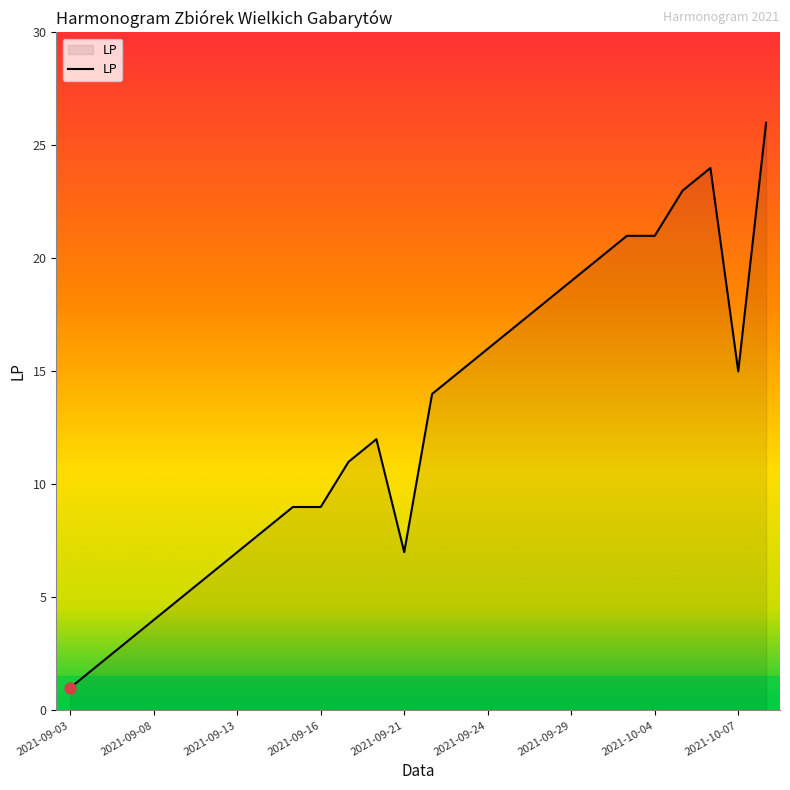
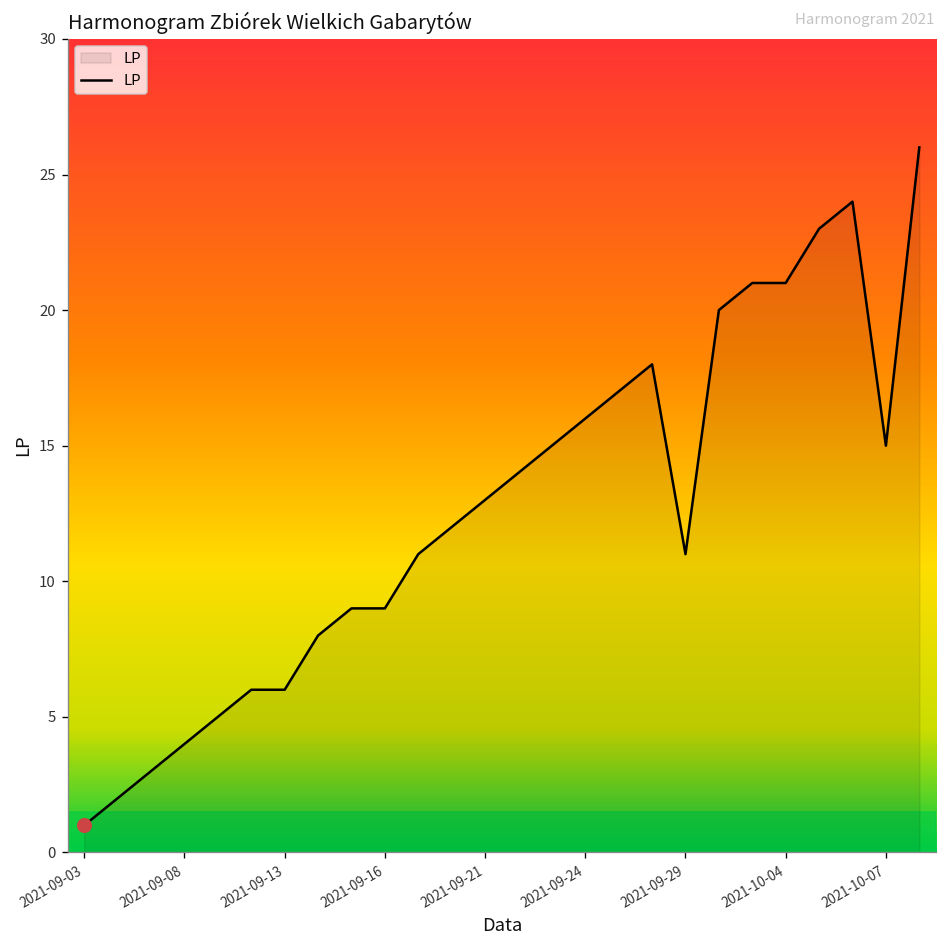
LP, 2021-09-13: 7 -> 6
LP, 2021-09-21: 7 -> 13
LP, 2021-09-29: 19 -> 11
